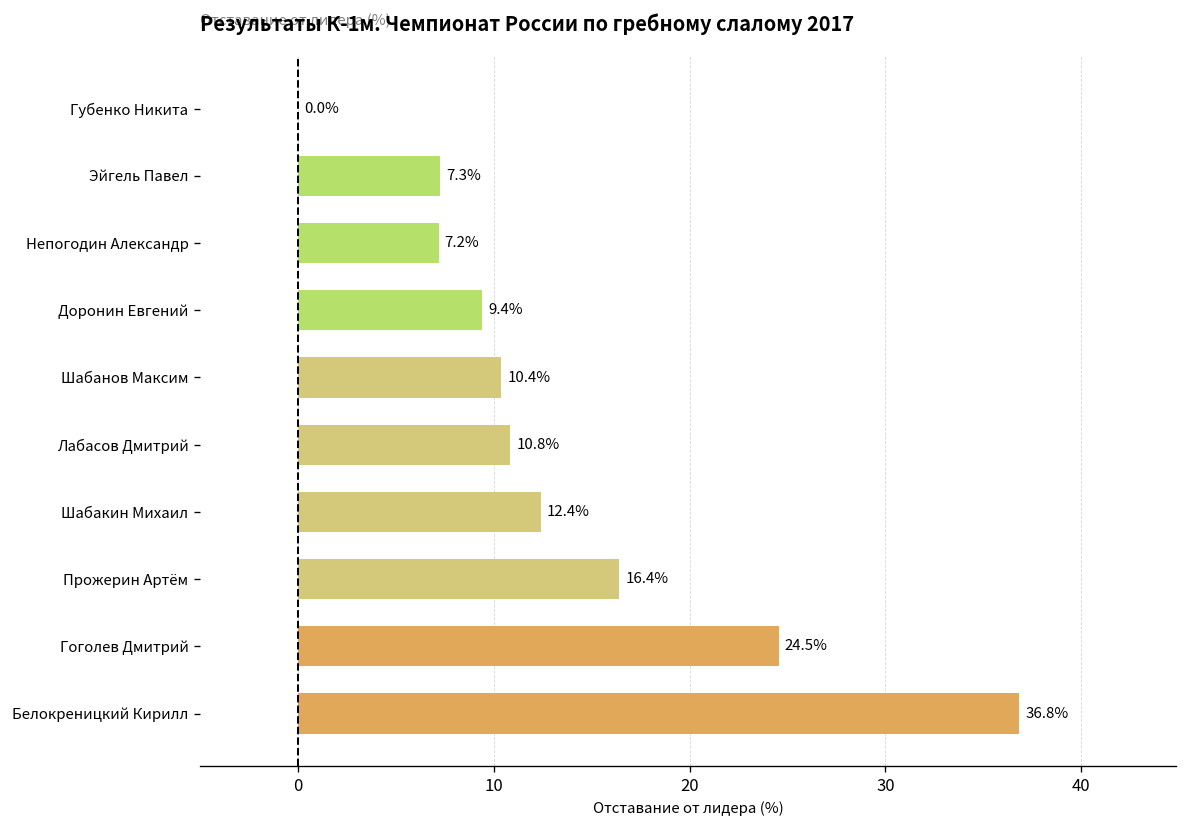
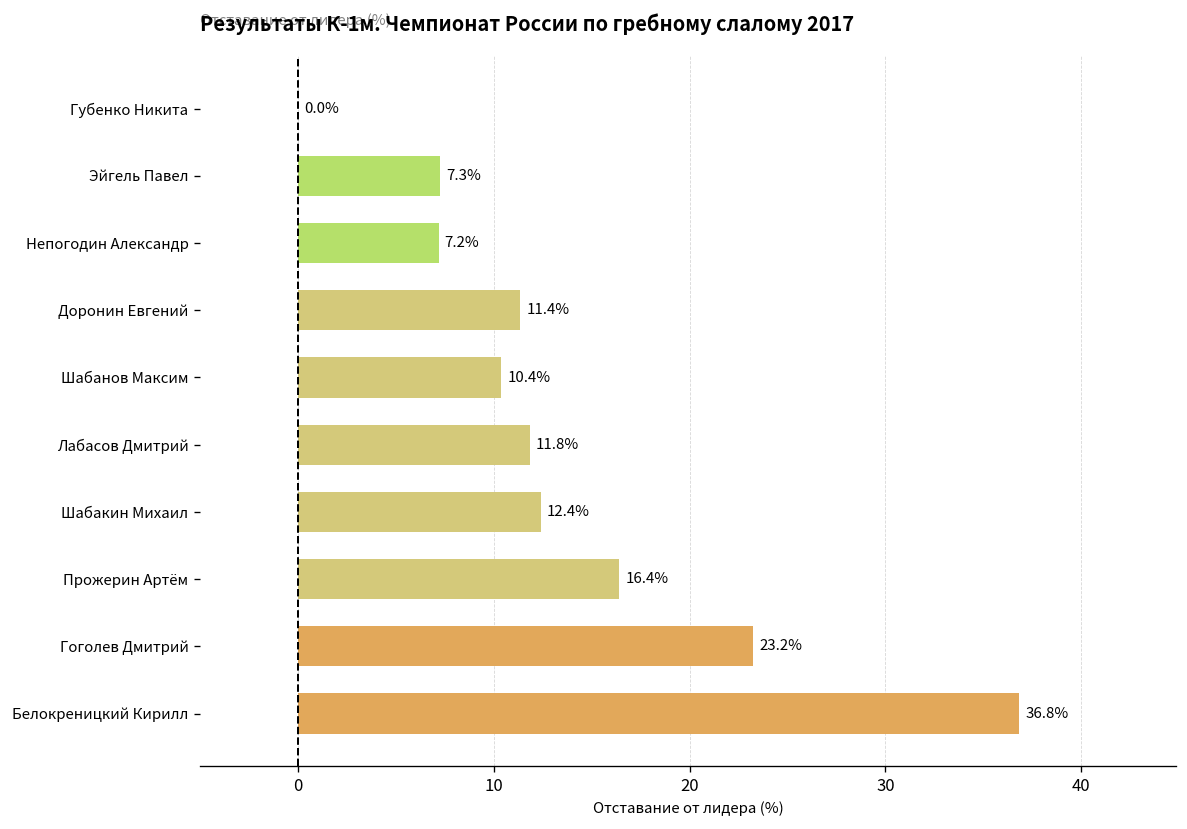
Доронин Евгений: 9.4% -> 11.4%
Лабасов Дмитрий: 10.8% -> 11.8%
Гоголев Дмитрий: 24.5% -> 23.2%
